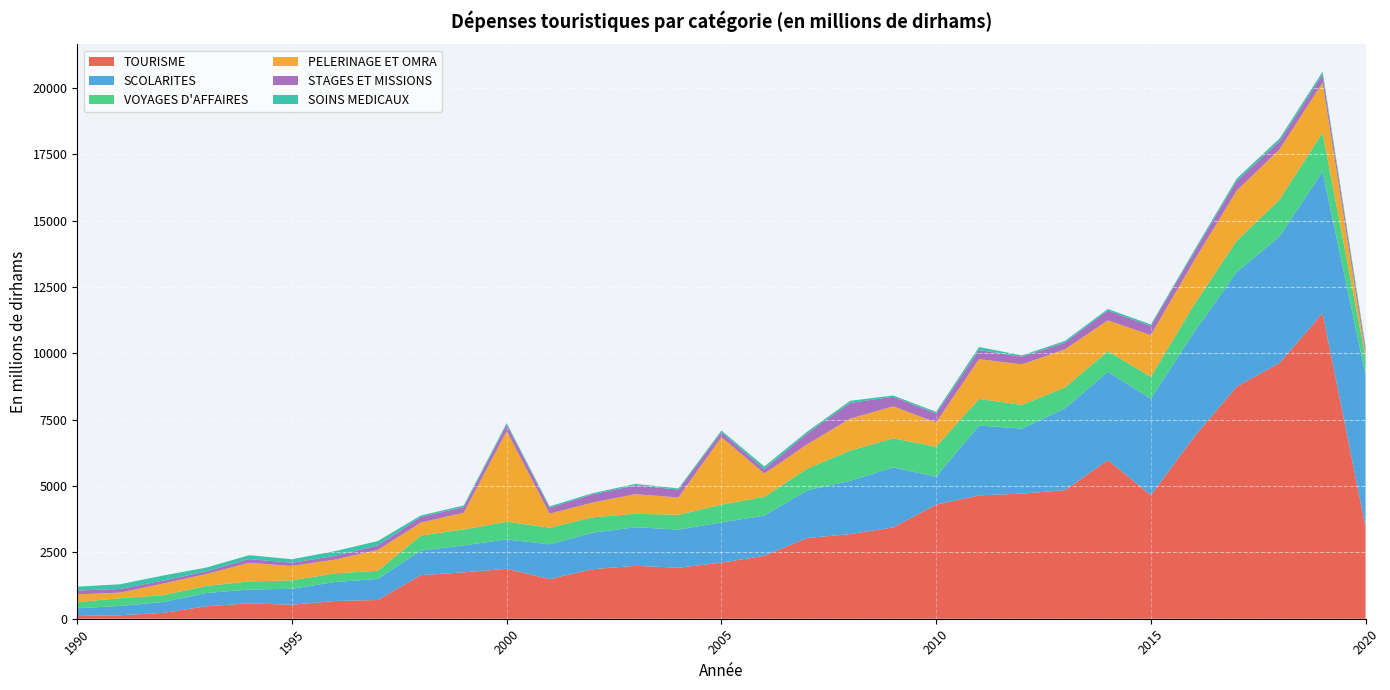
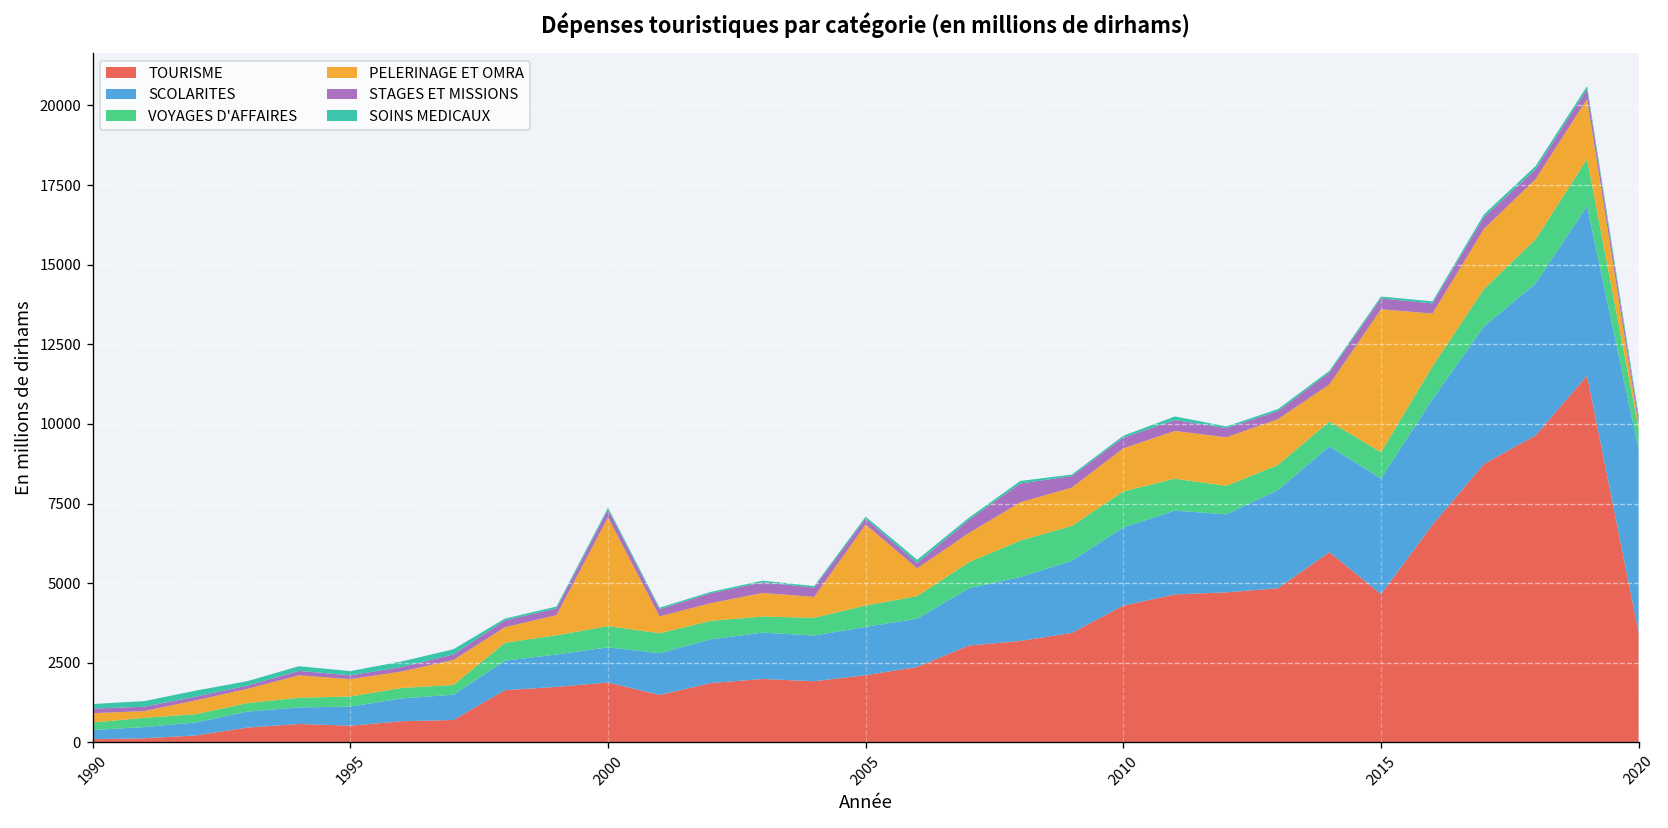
SCOLARITES, 2010: 1100 -> 2500
PELERINAGE ET OMRA, 2010: 900 -> 1400
PELERINAGE ET OMRA, 2015: 1600 -> 4500
